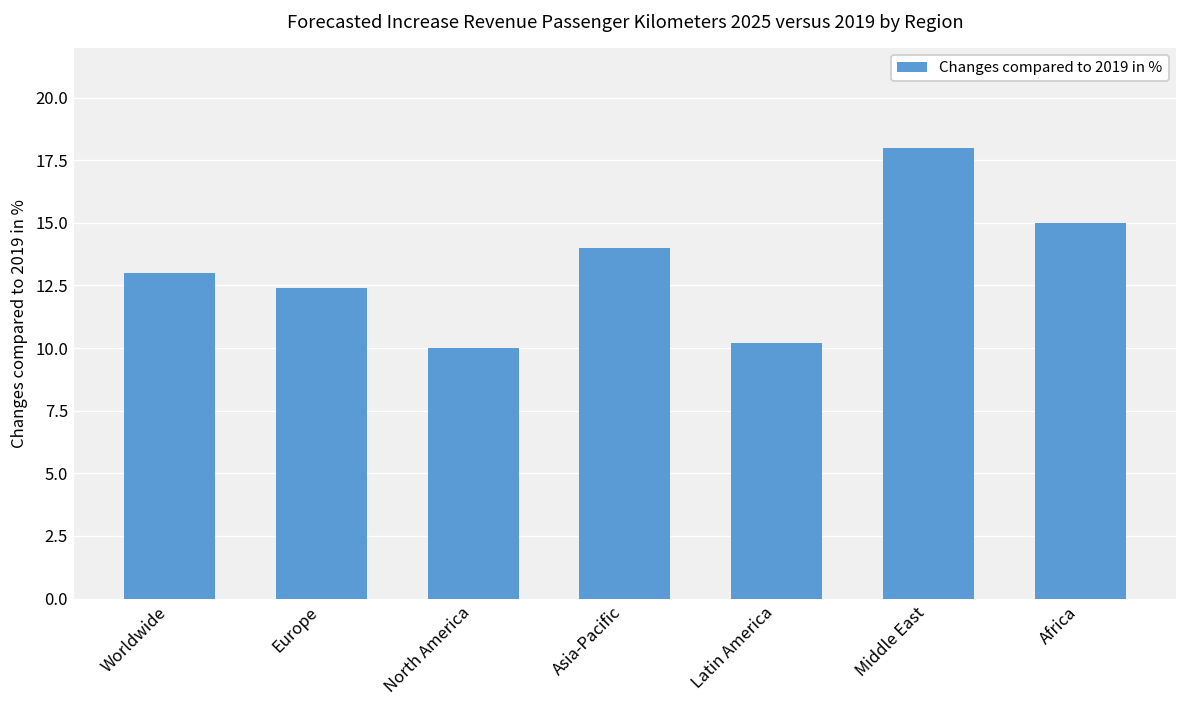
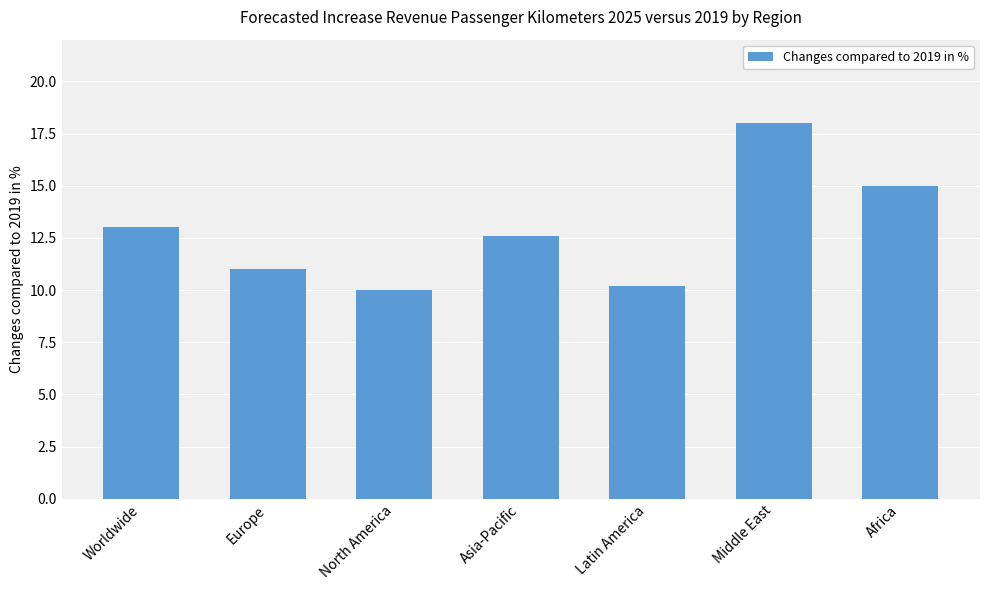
Europe: 12.4 -> 11.0
Asia-Pacific: 14.0 -> 12.6
